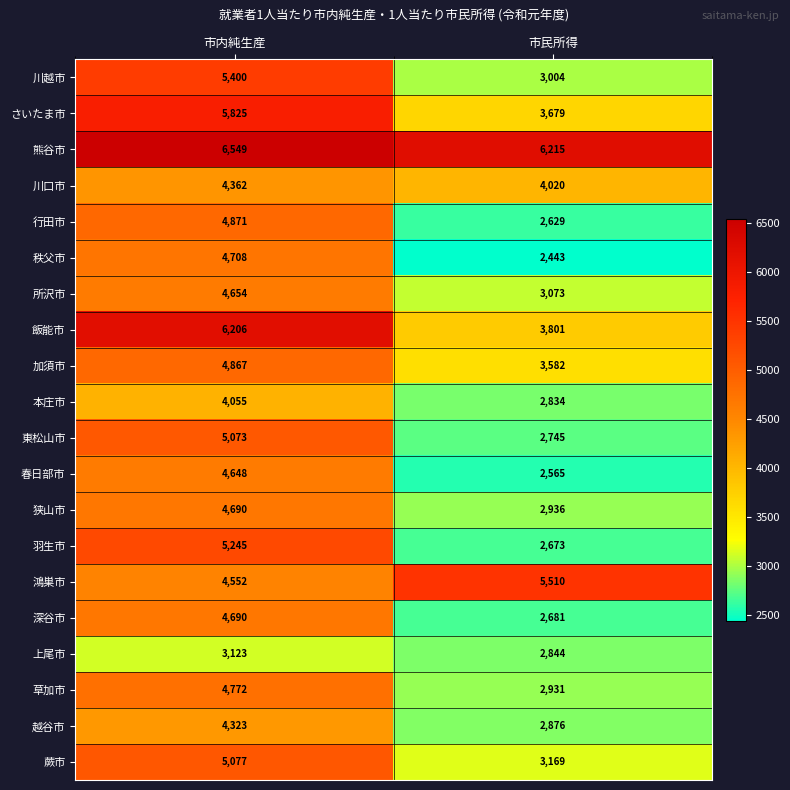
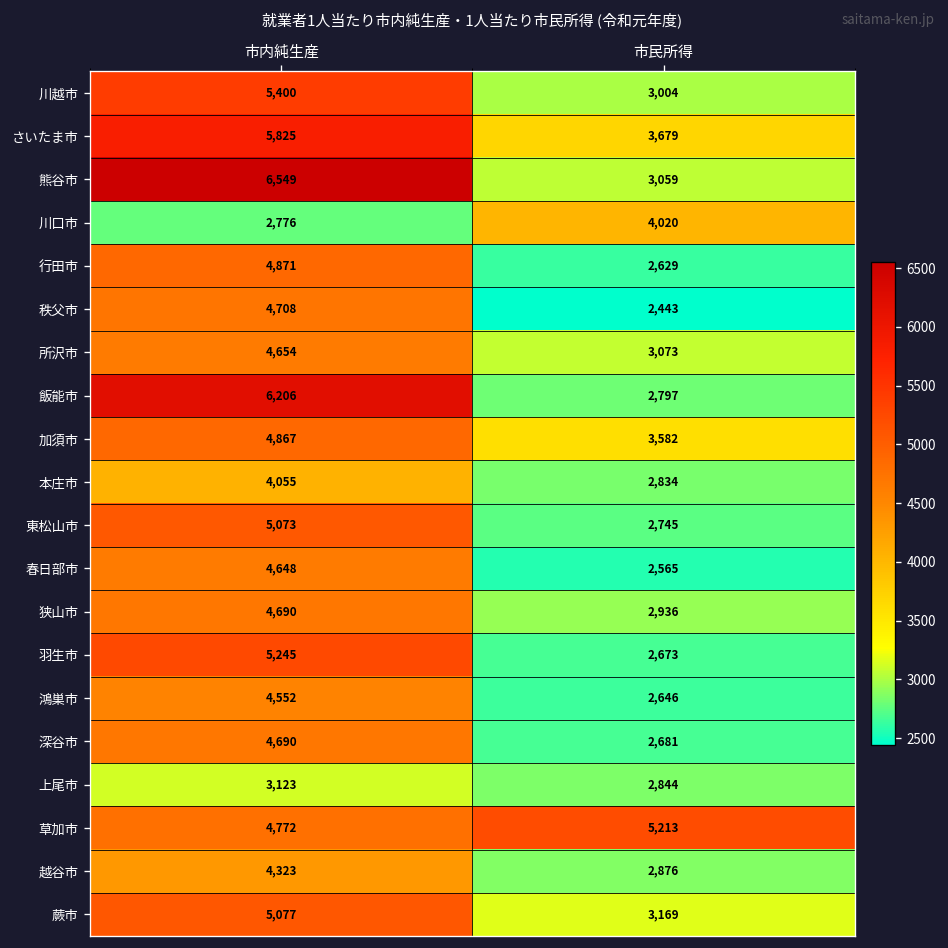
熊谷市, 市民所得: 6,215 -> 3,059
川口市, 市内純生産: 4,362 -> 2,776
飯能市, 市民所得: 3,801 -> 2,797
鴻巣市, 市民所得: 5,510 -> 2,646
草加市, 市民所得: 2,931 -> 5,213
